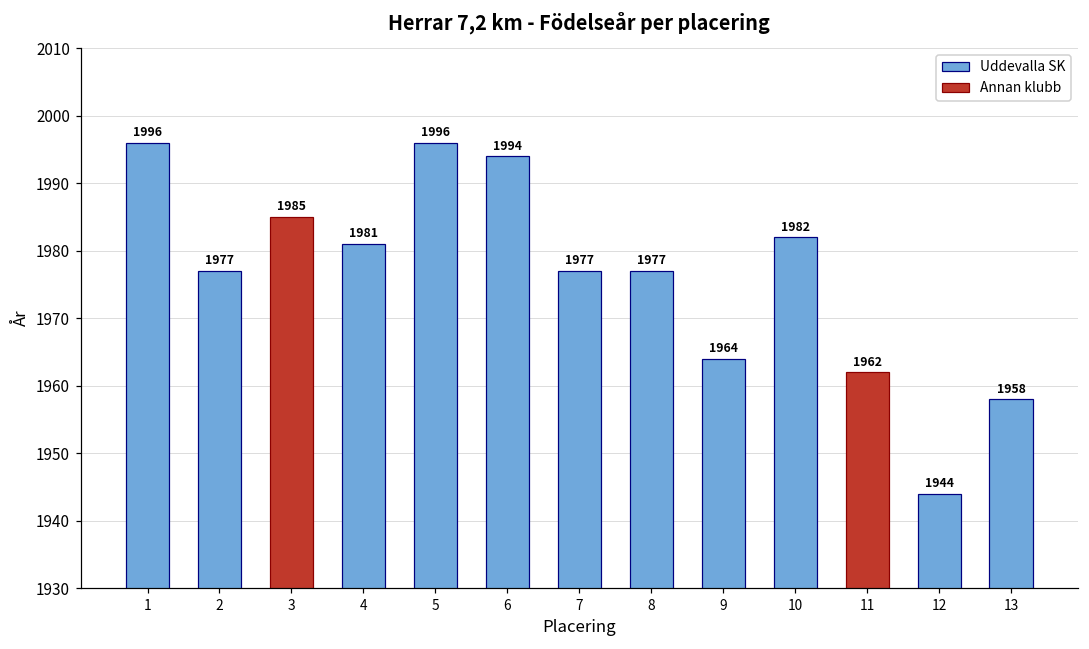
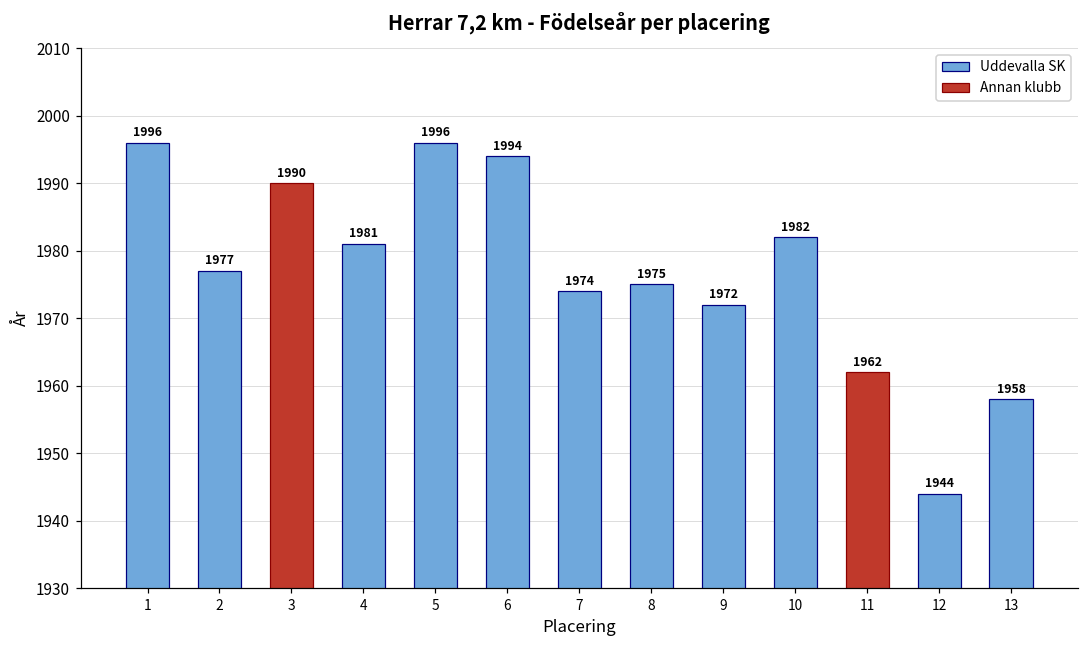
Annan klubb, 3: 1985 -> 1990
Uddevalla SK, 7: 1977 -> 1974
Uddevalla SK, 8: 1977 -> 1975
Uddevalla SK, 9: 1964 -> 1972
